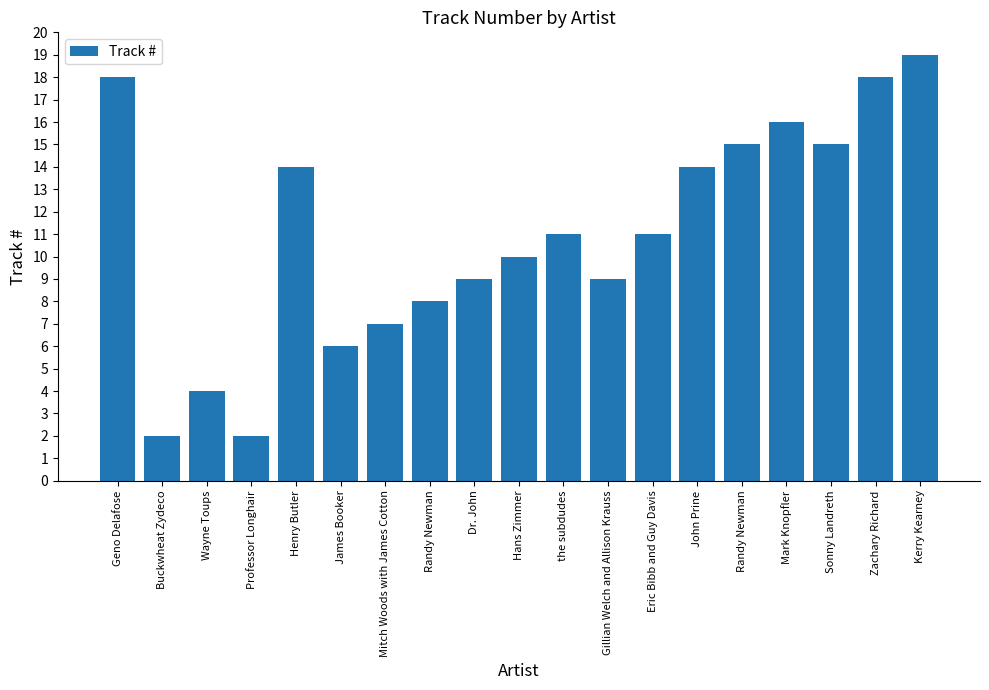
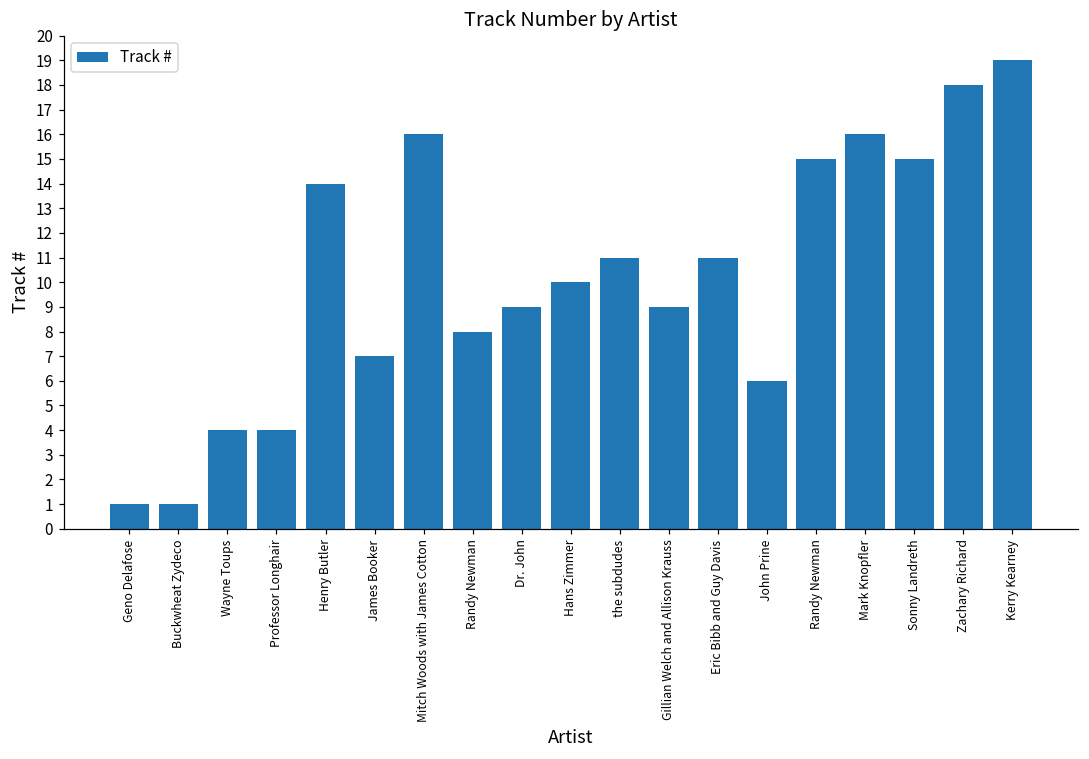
Geno Delafose: 18 -> 1
Buckwheat Zydeco: 2 -> 1
Professor Longhair: 2 -> 4
James Booker: 6 -> 7
Mitch Woods with James Cotton: 7 -> 16
John Prine: 14 -> 6
